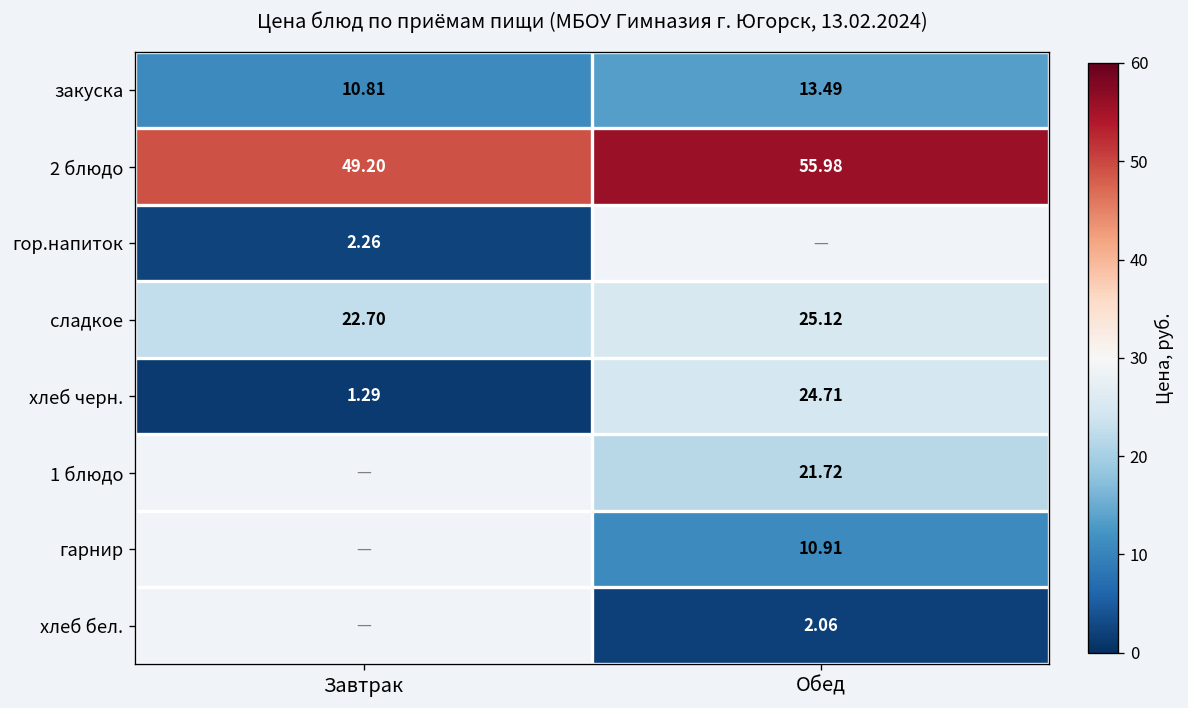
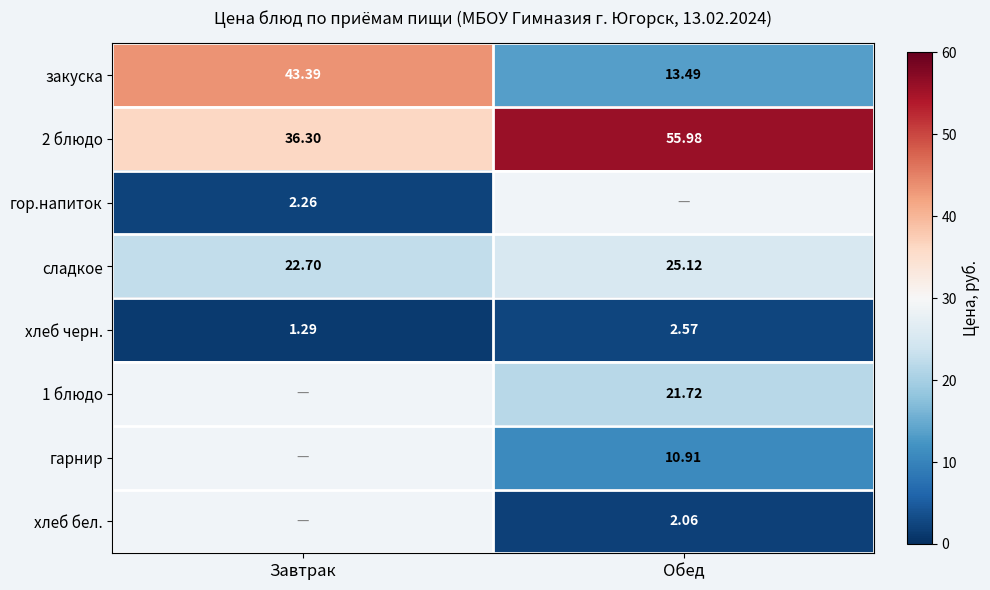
закуска, Завтрак: 10.81 -> 43.39
2 блюдо, Завтрак: 49.20 -> 36.30
хлеб черн., Обед: 24.71 -> 2.57
